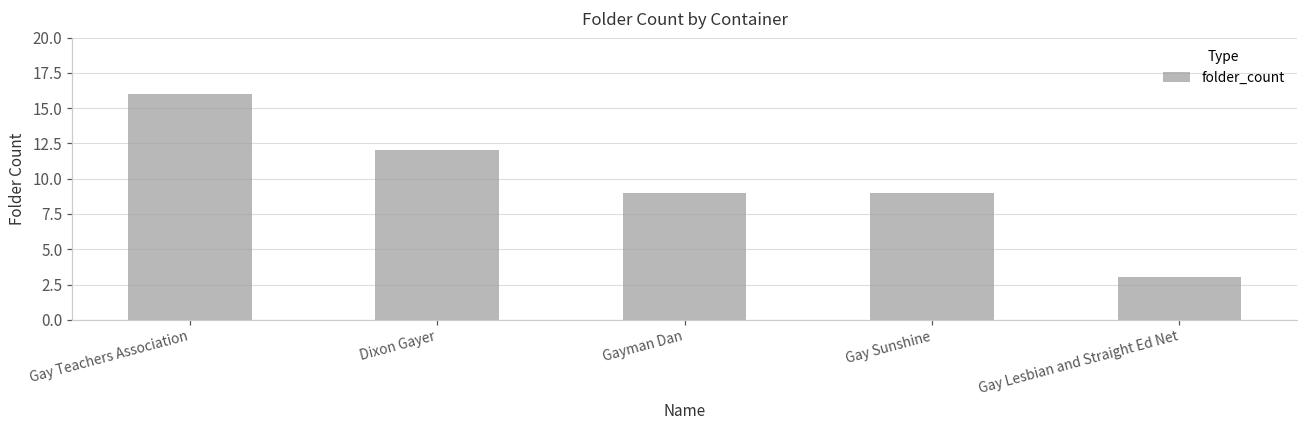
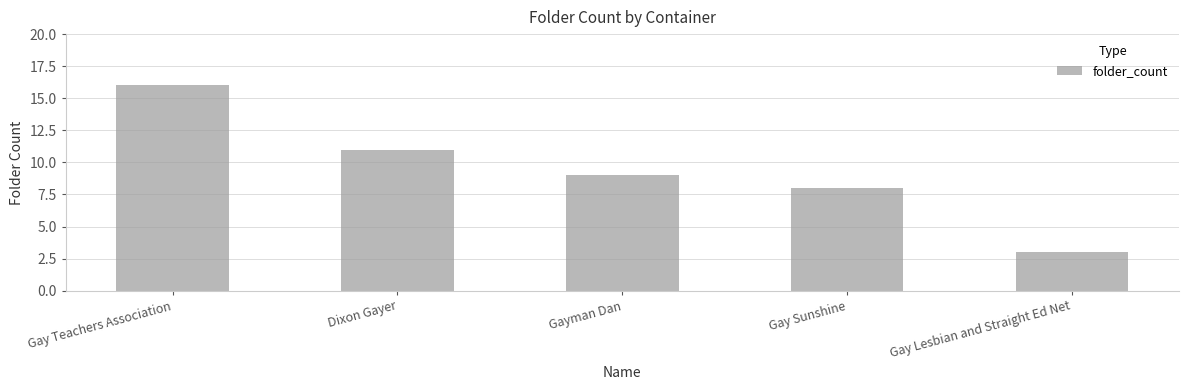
Dixon Gayer: 12 -> 11
Gay Sunshine: 9 -> 8
